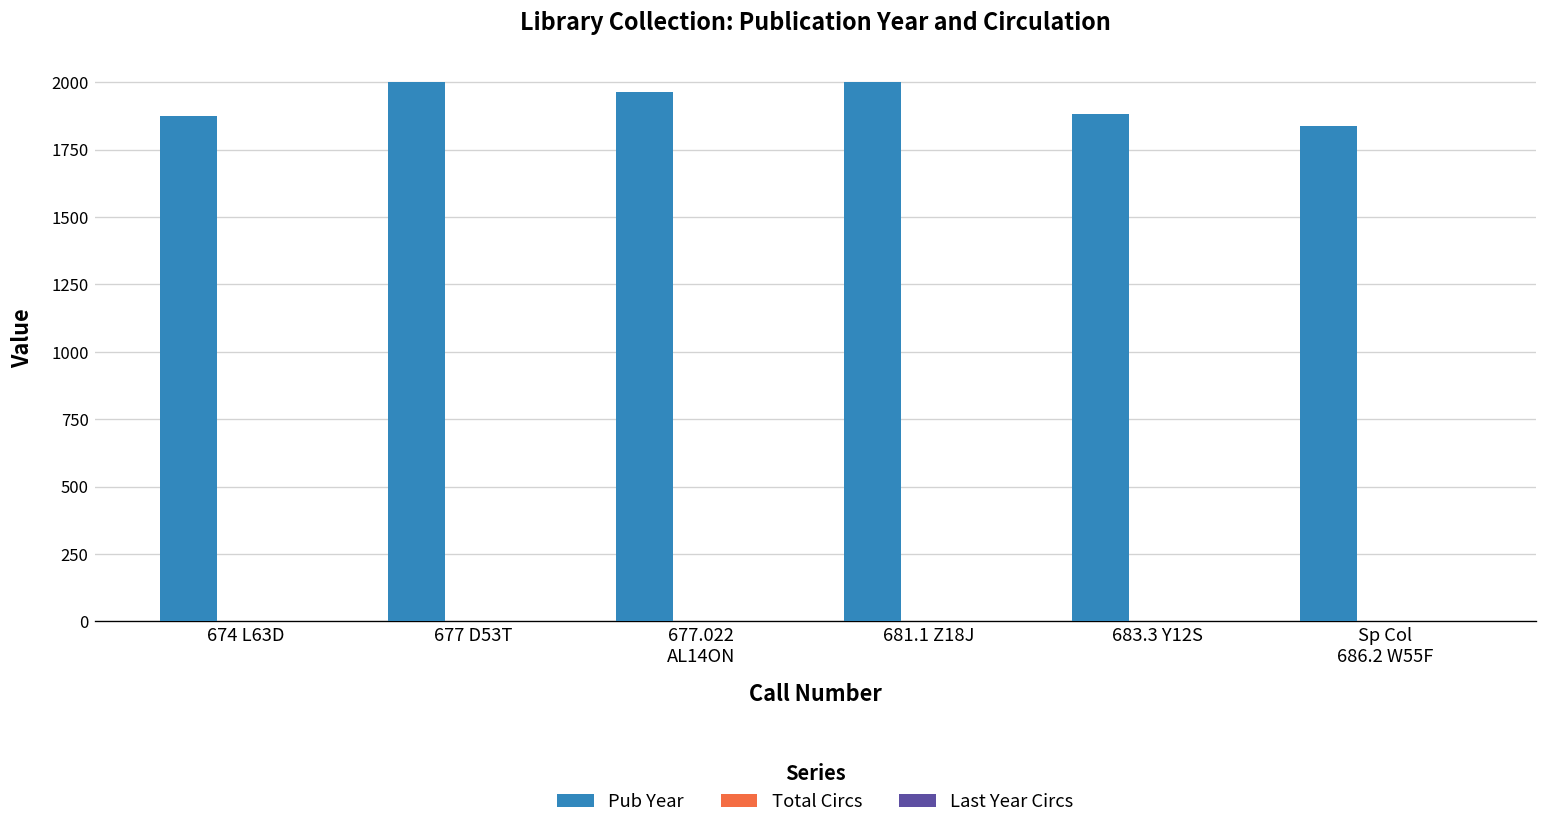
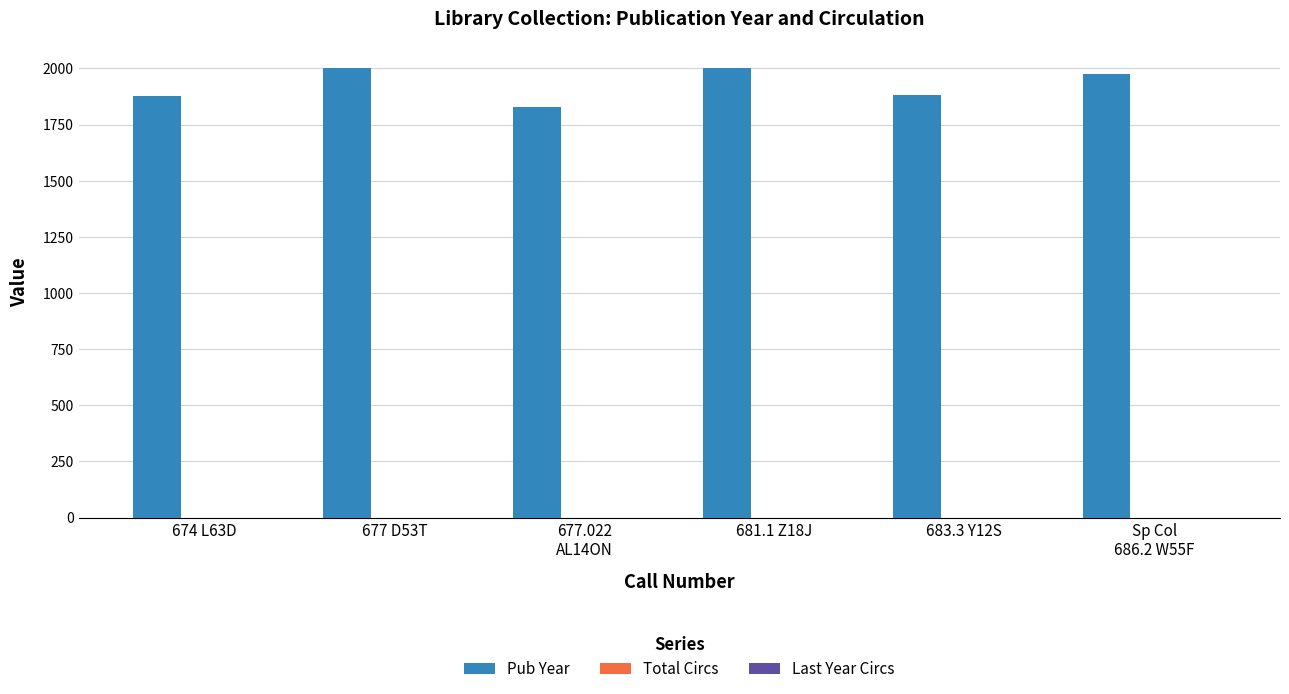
Pub Year, 677.022 AL14ON: 1970 -> 1830
Pub Year, Sp Col 686.2 W55F: 1840 -> 1980
